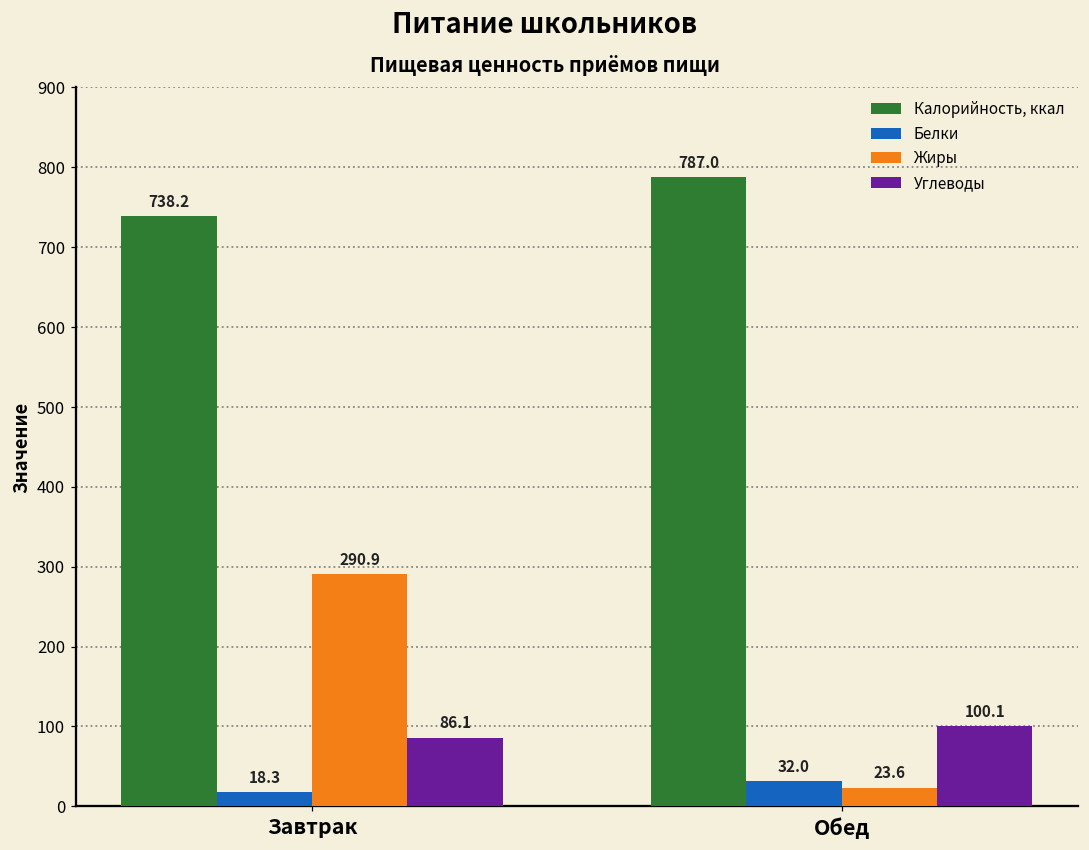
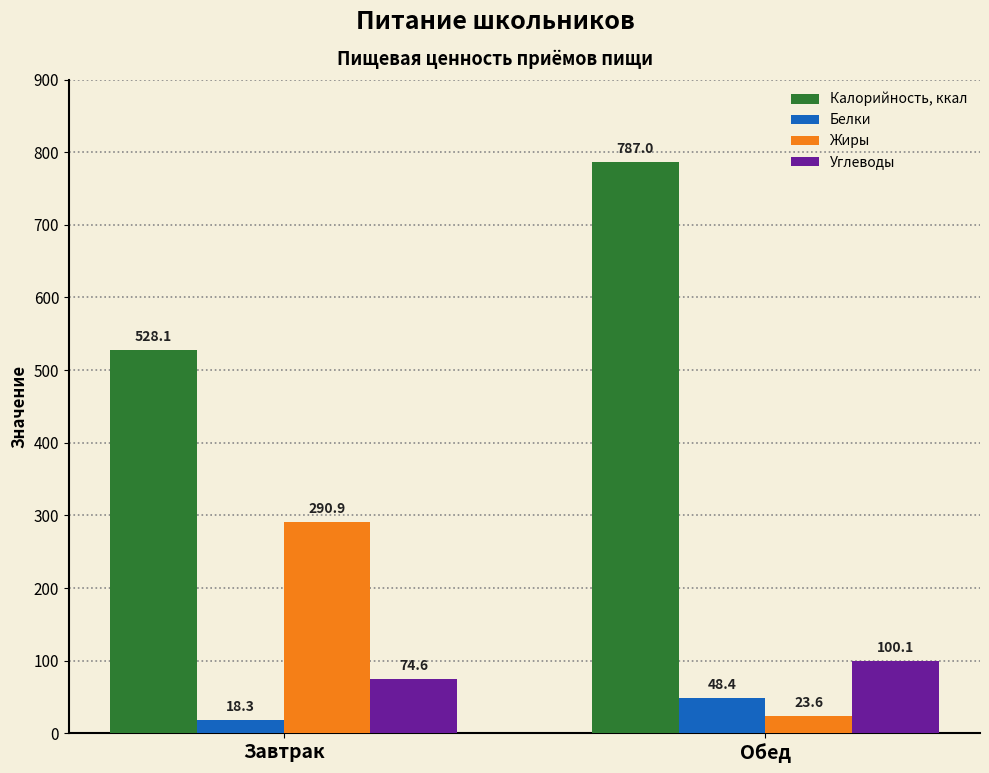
Калорийность, ккал, Завтрак: 738.2 -> 528.1
Углеводы, Завтрак: 86.1 -> 74.6
Белки, Обед: 32.0 -> 48.4
